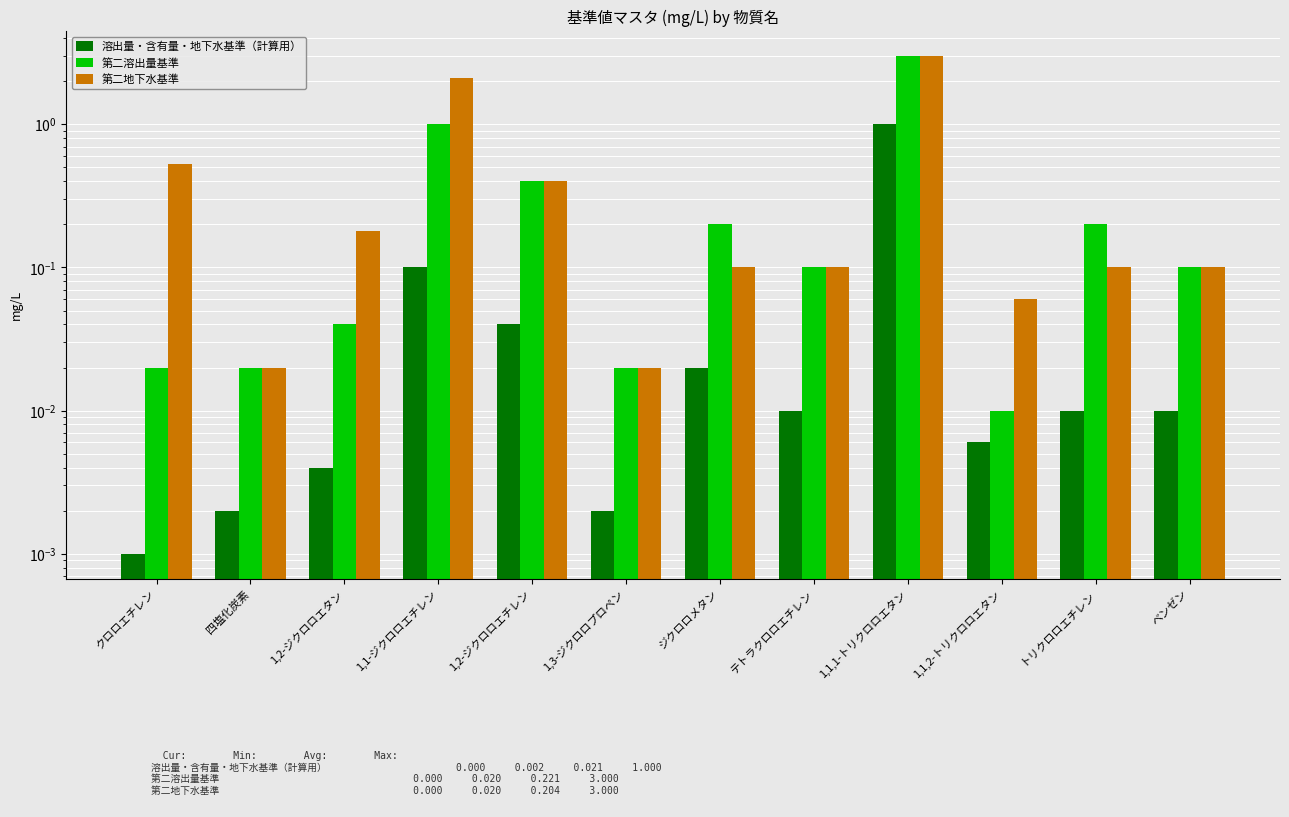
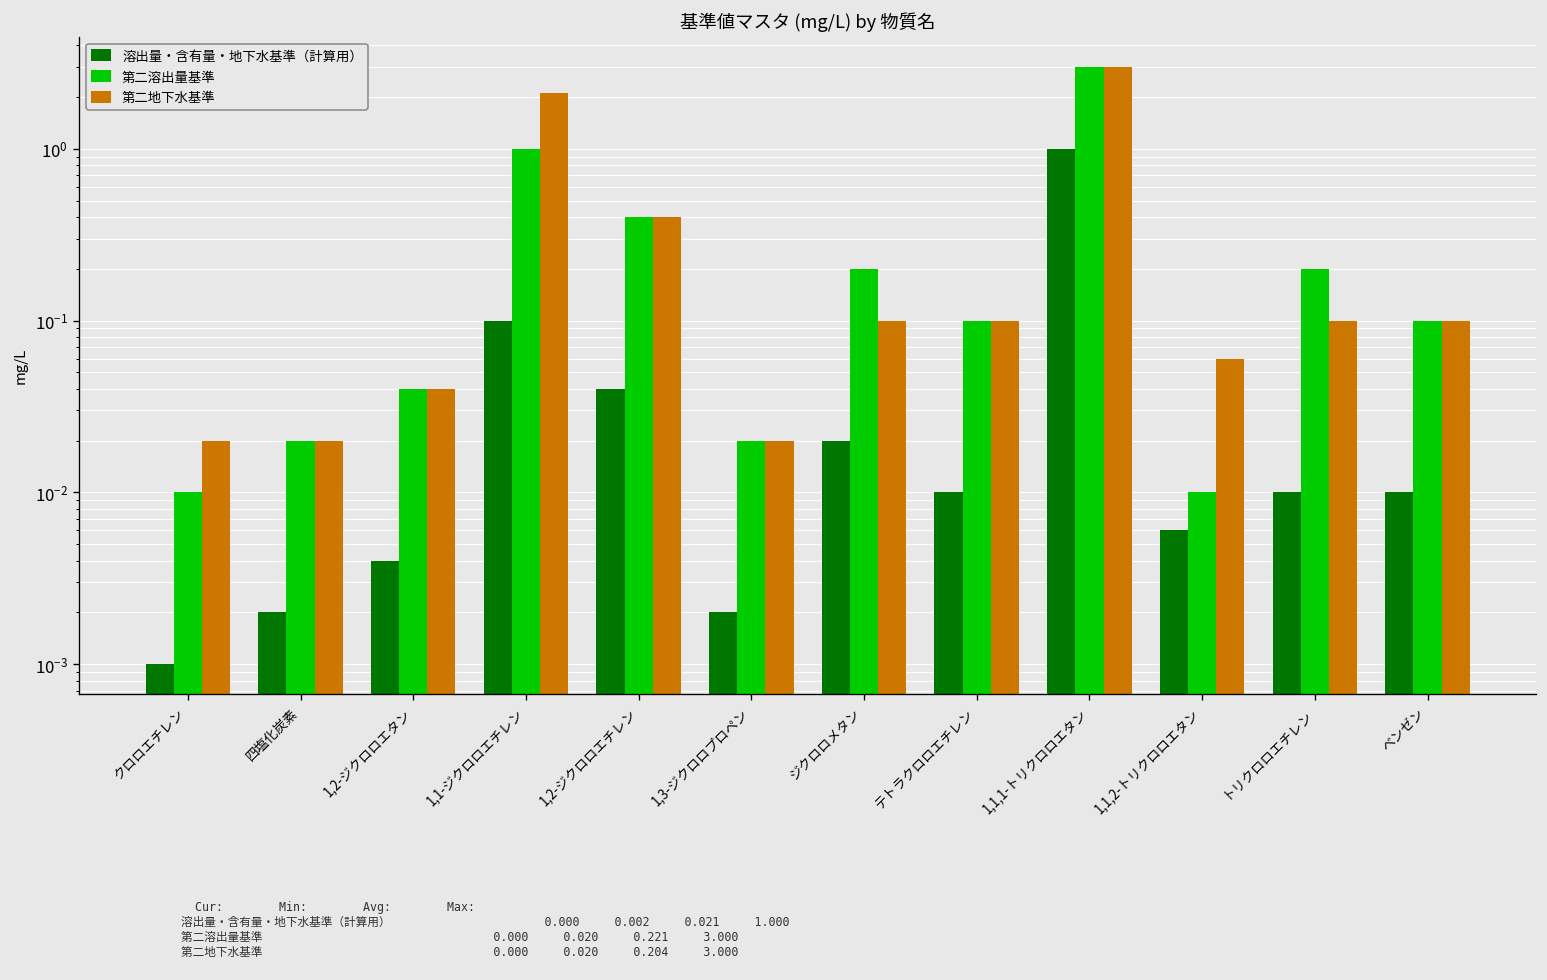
第二溶出量基準, クロロエチレン: 0.02 -> 0.01
第二地下水基準, クロロエチレン: 0.53 -> 0.02
第二地下水基準, 1,2-ジクロロエタン: 0.18 -> 0.04
